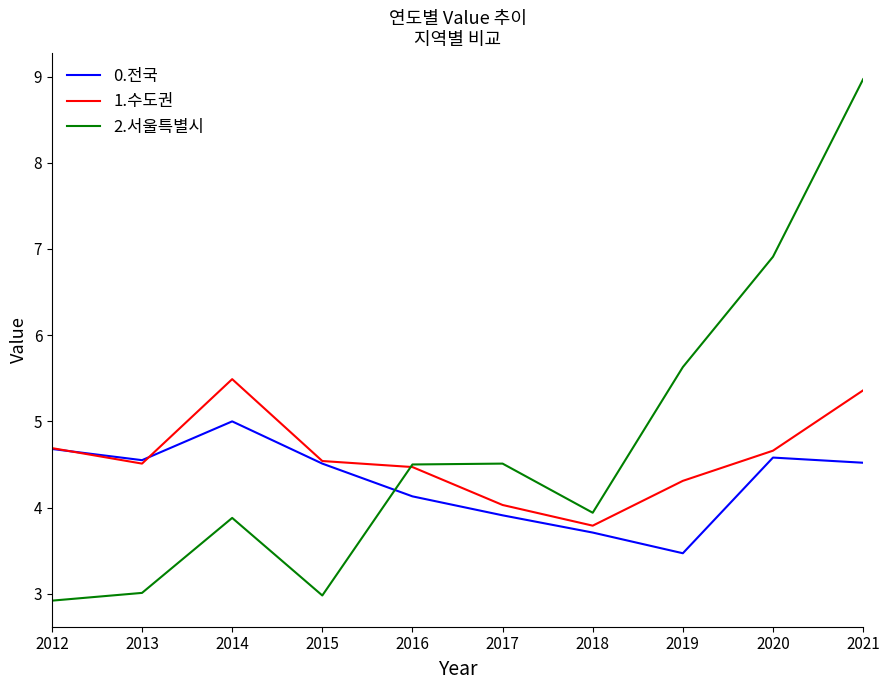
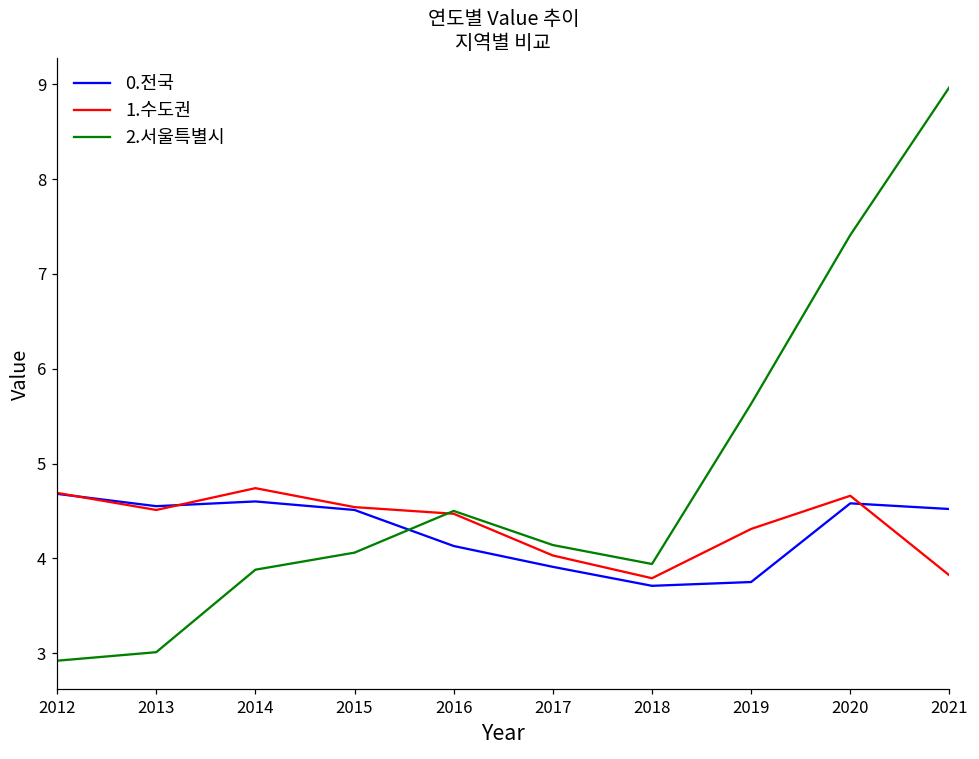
0.전국, 2014: 5.0 -> 4.6
1.수도권, 2014: 5.5 -> 4.7
2.서울특별시, 2015: 3.0 -> 4.1
2.서울특별시, 2017: 4.5 -> 4.1
0.전국, 2019: 3.5 -> 3.8
2.서울특별시, 2020: 6.9 -> 7.4
1.수도권, 2021: 5.4 -> 3.8
